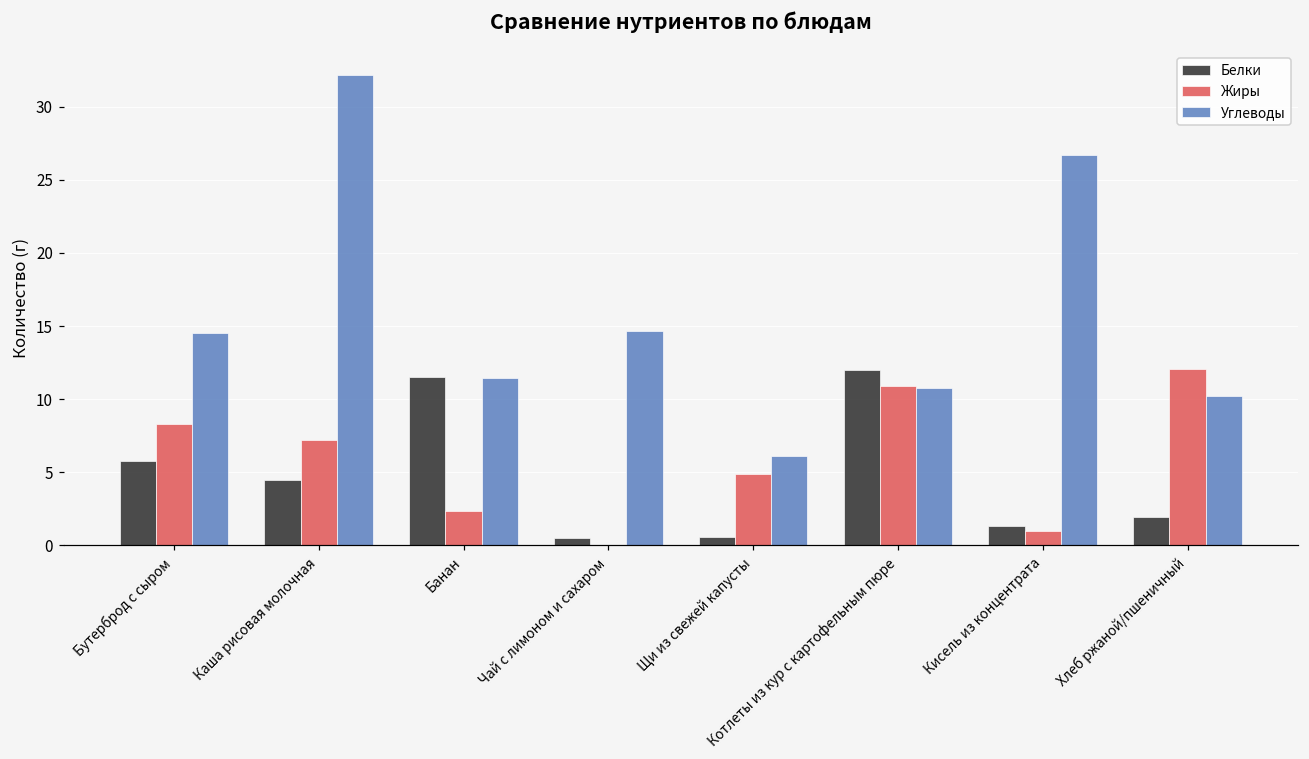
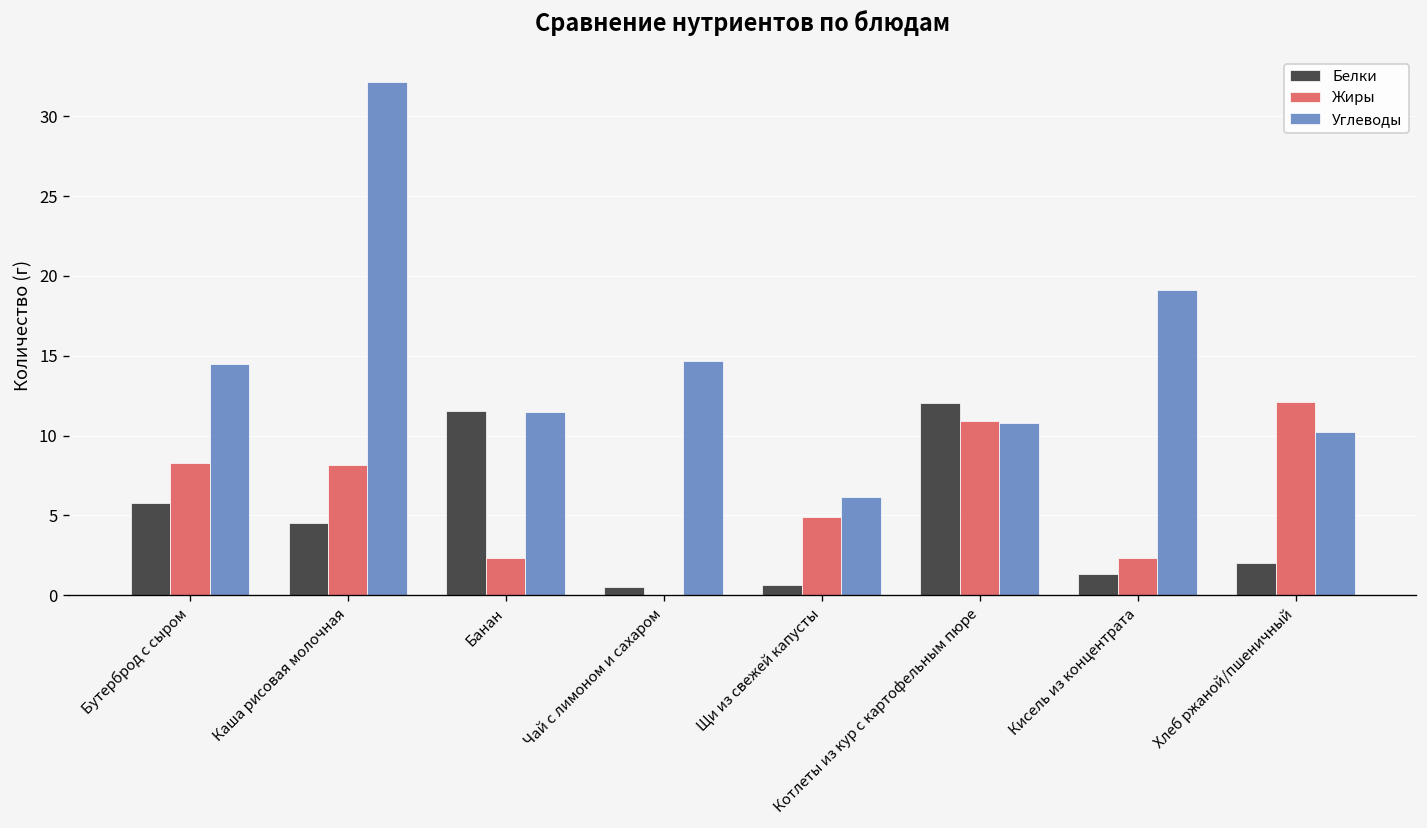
Жиры, Каша рисовая молочная: 7.2 -> 8.1
Жиры, Кисель из концентрата: 1.0 -> 2.3
Углеводы, Кисель из концентрата: 26.7 -> 19.1
